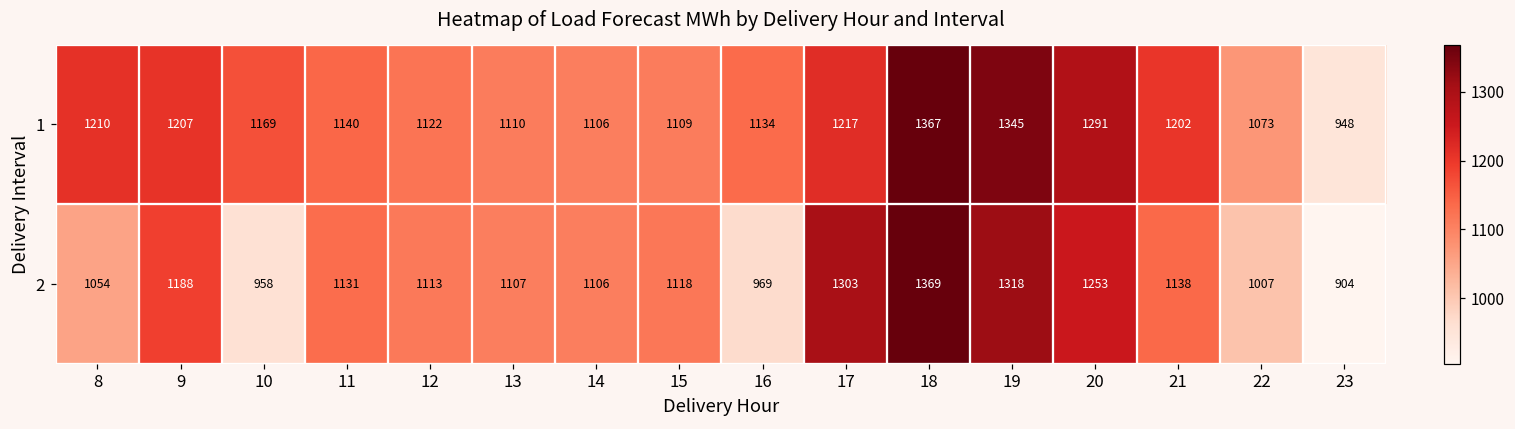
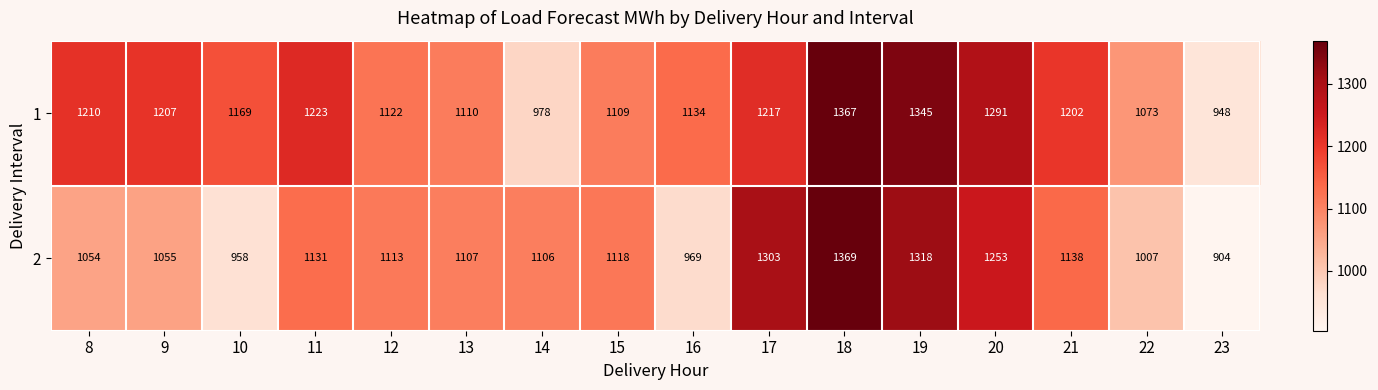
1, 11: 1140 -> 1223
1, 14: 1106 -> 978
2, 9: 1188 -> 1055
